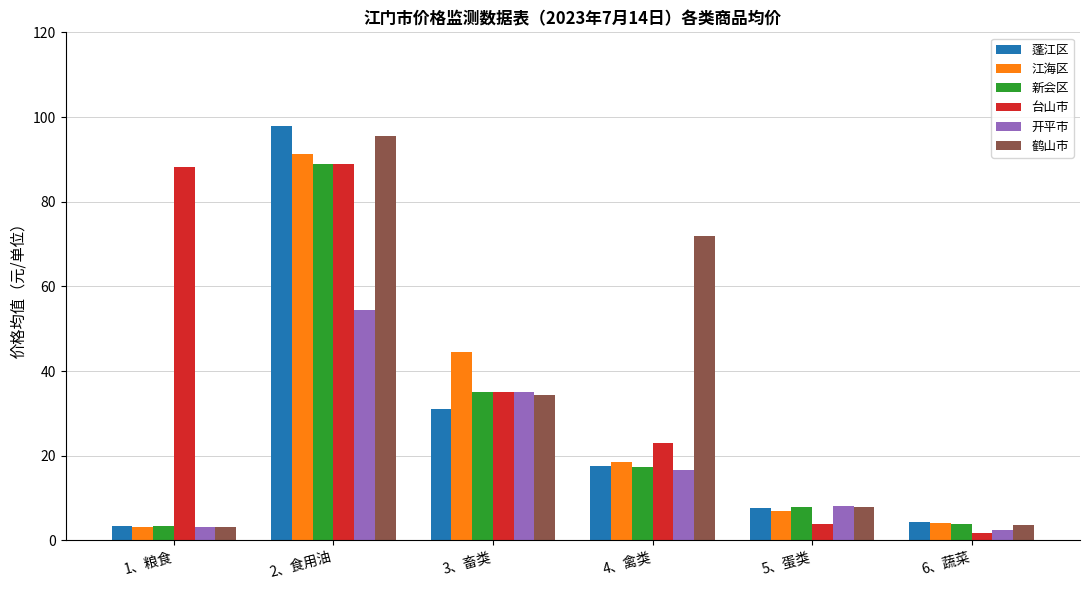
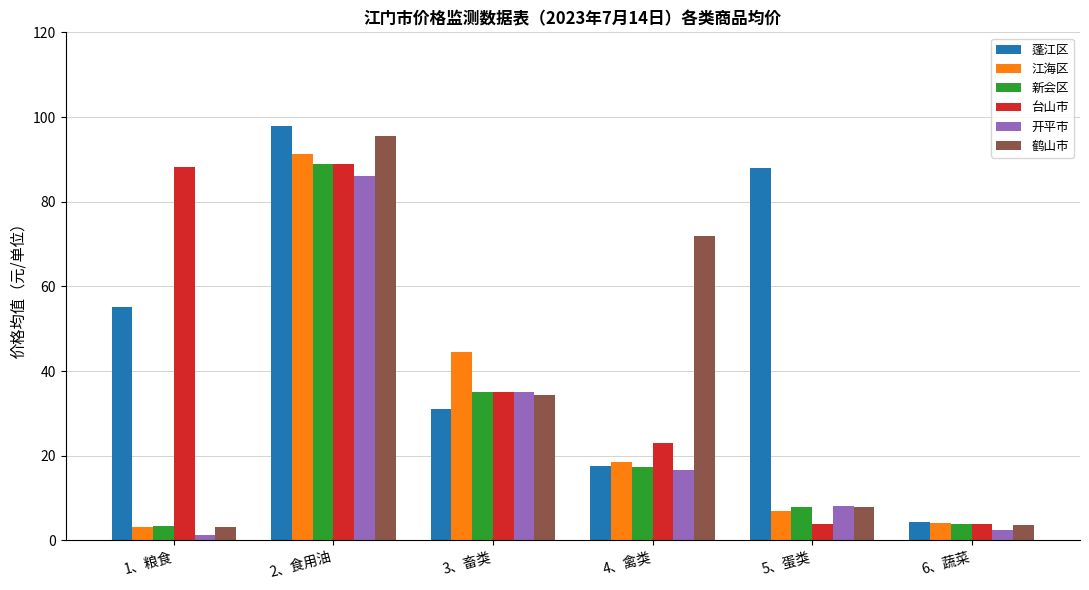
蓬江区, 1、粮食: 3 -> 55
开平市, 1、粮食: 3 -> 1
开平市, 2、食用油: 55 -> 86
蓬江区, 5、蛋类: 8 -> 88
台山市, 6、蔬菜: 2 -> 4
